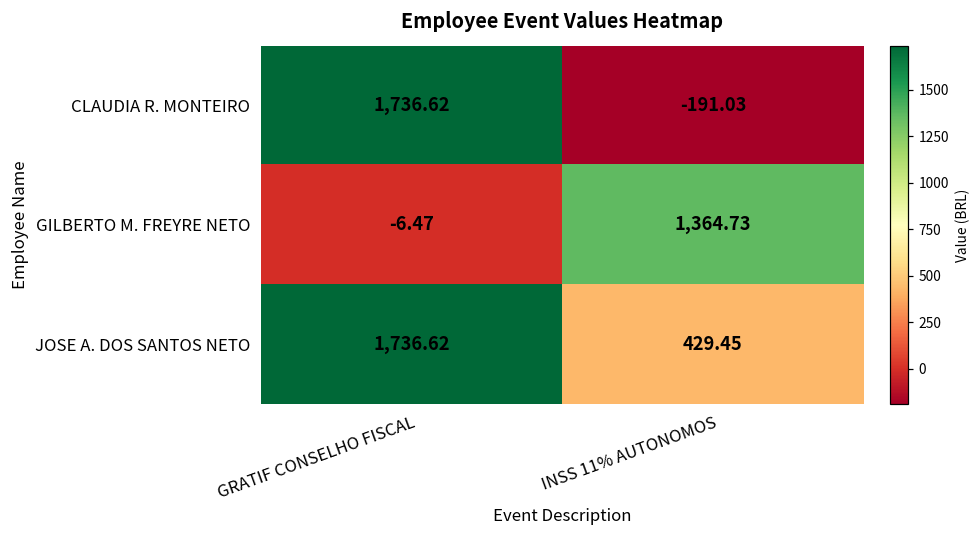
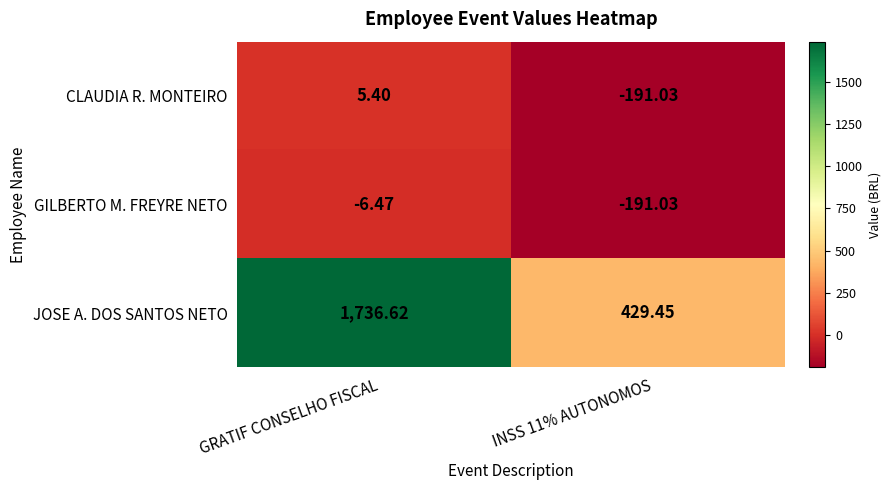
CLAUDIA R. MONTEIRO, GRATIF CONSELHO FISCAL: 1,736.62 -> 5.40
GILBERTO M. FREYRE NETO, INSS 11% AUTONOMOS: 1,364.73 -> -191.03
